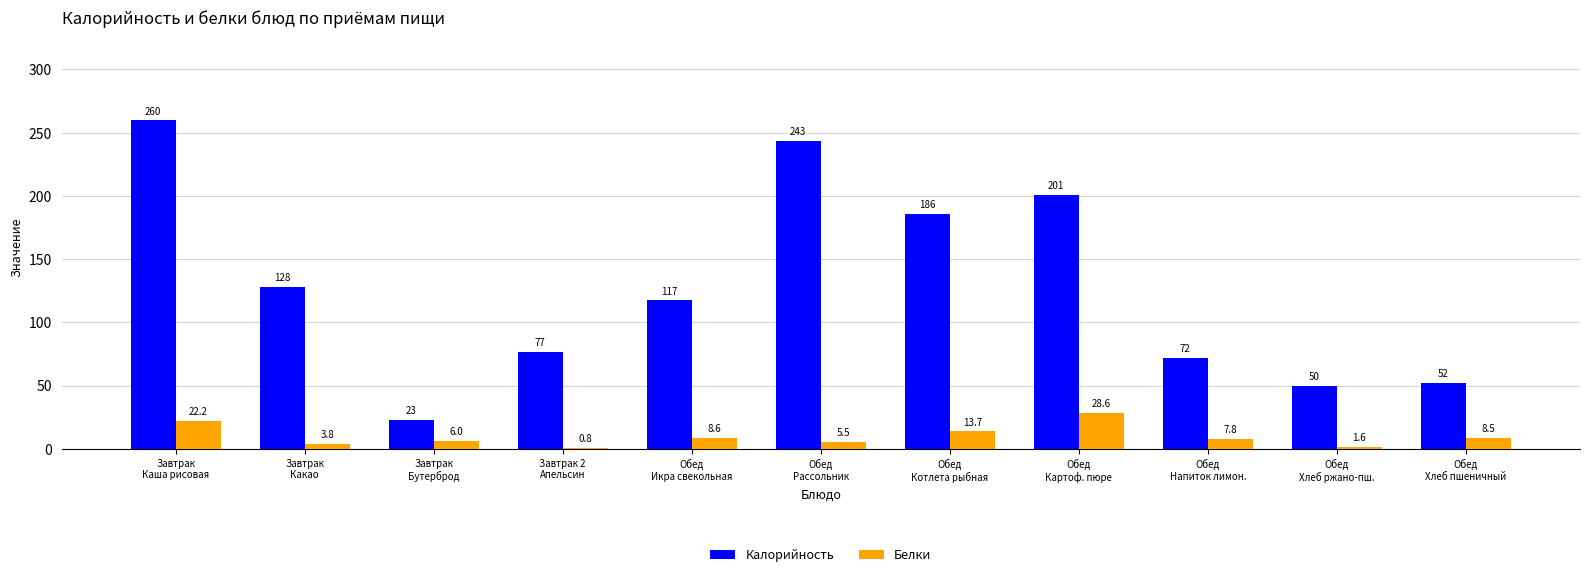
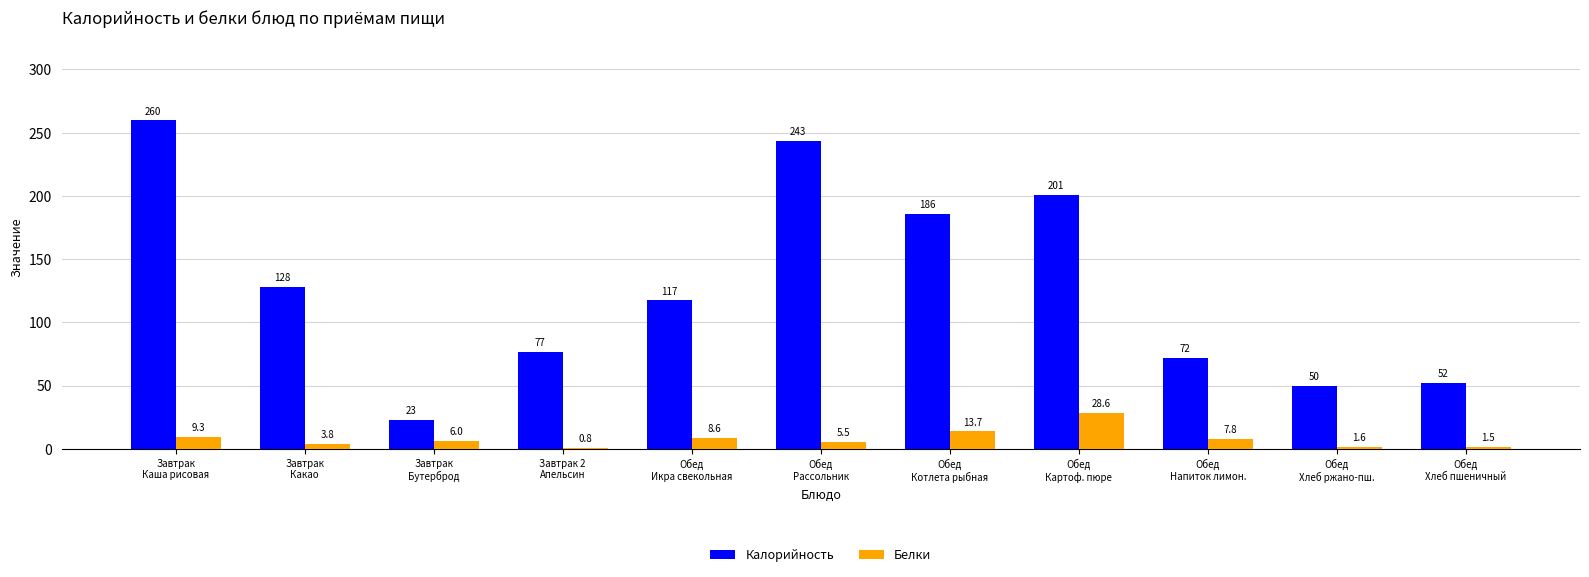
Белки, Завтрак Каша рисовая: 22.2 -> 9.3
Белки, Обед Хлеб пшеничный: 8.5 -> 1.5
